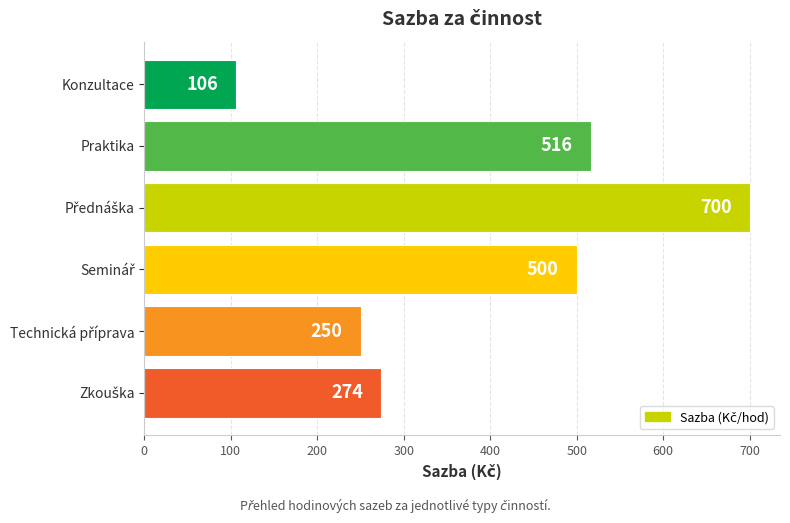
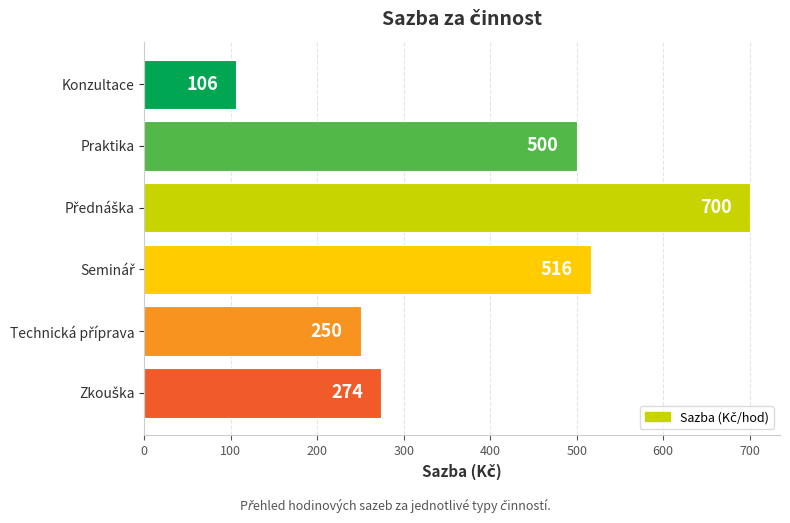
Praktika: 516 -> 500
Seminář: 500 -> 516
